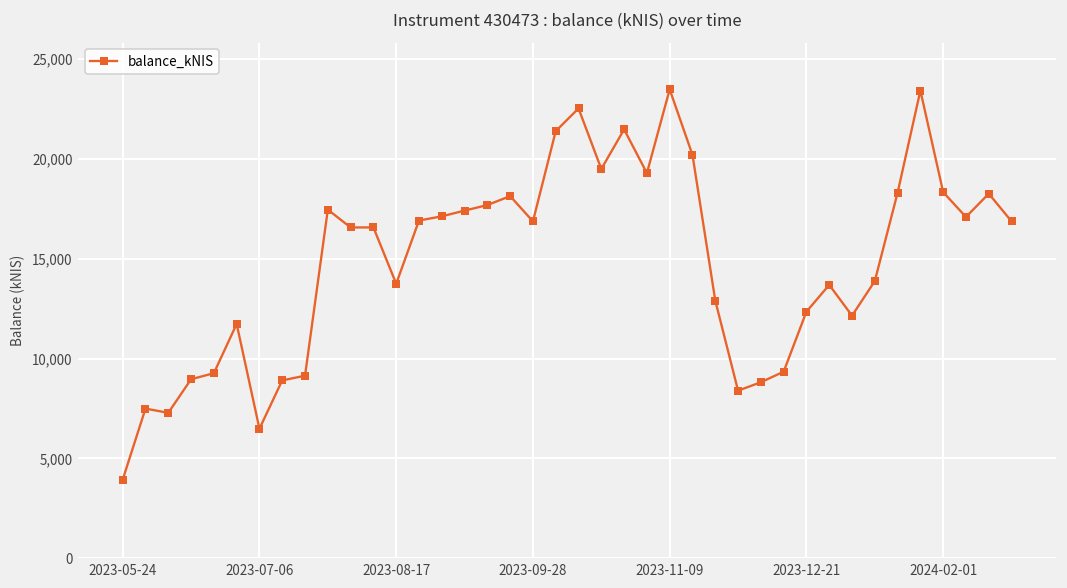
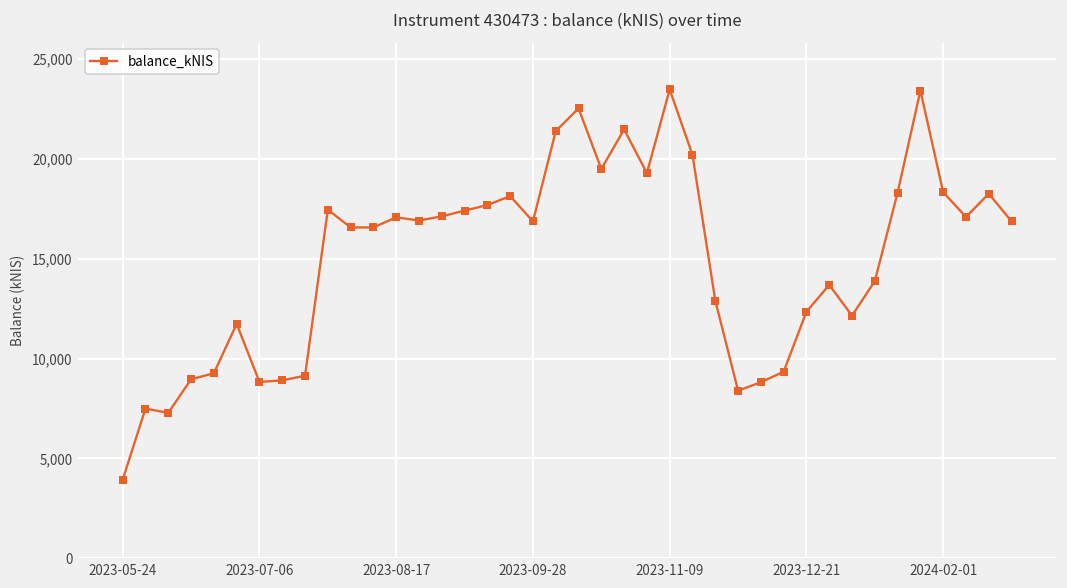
2023-07-06: 6,500 -> 8,800
2023-08-17: 13,800 -> 17,100
